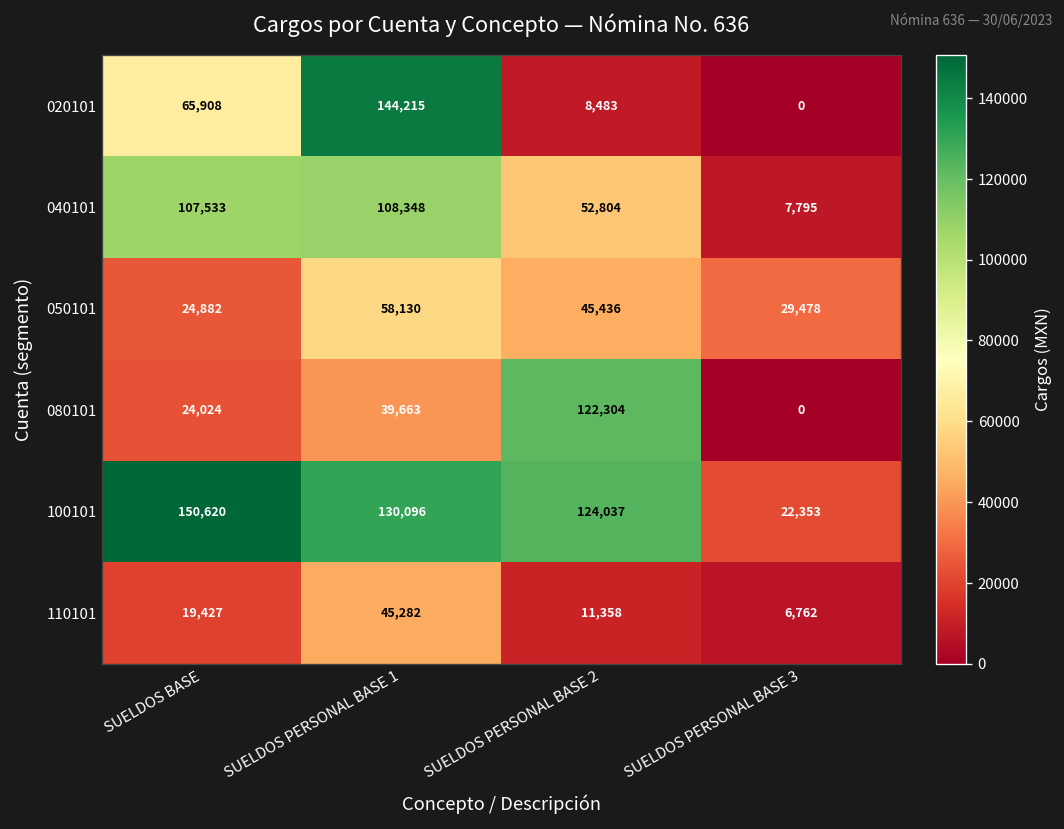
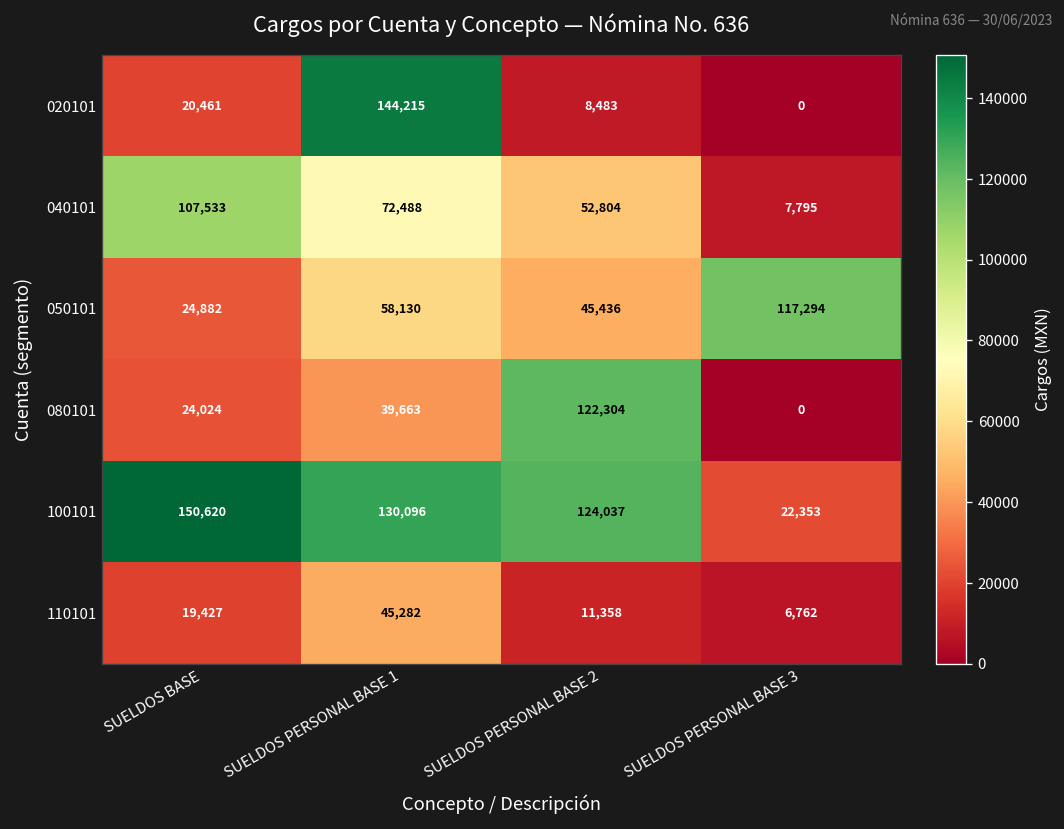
020101, SUELDOS BASE: 65,908 -> 20,461
040101, SUELDOS PERSONAL BASE 1: 108,348 -> 72,488
050101, SUELDOS PERSONAL BASE 3: 29,478 -> 117,294
